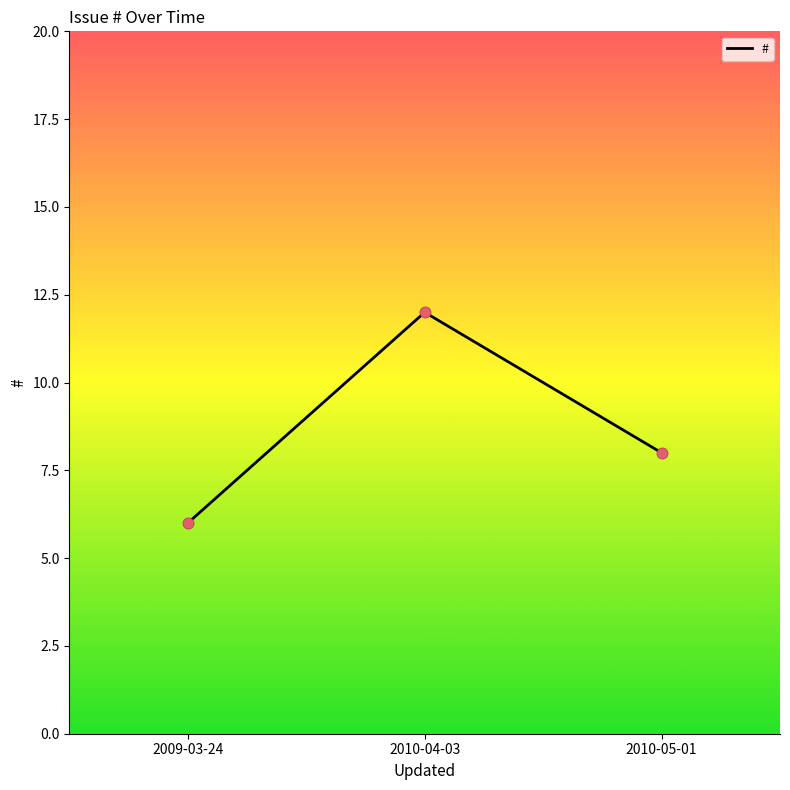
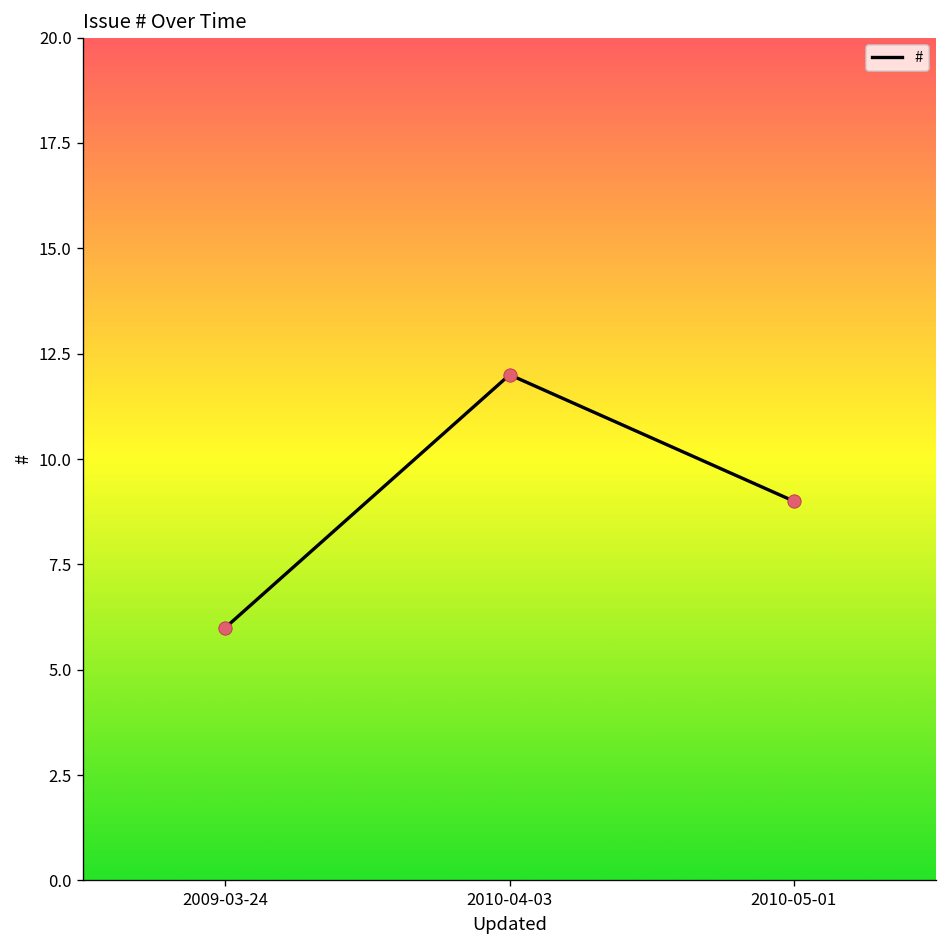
2010-05-01: 8 -> 9
